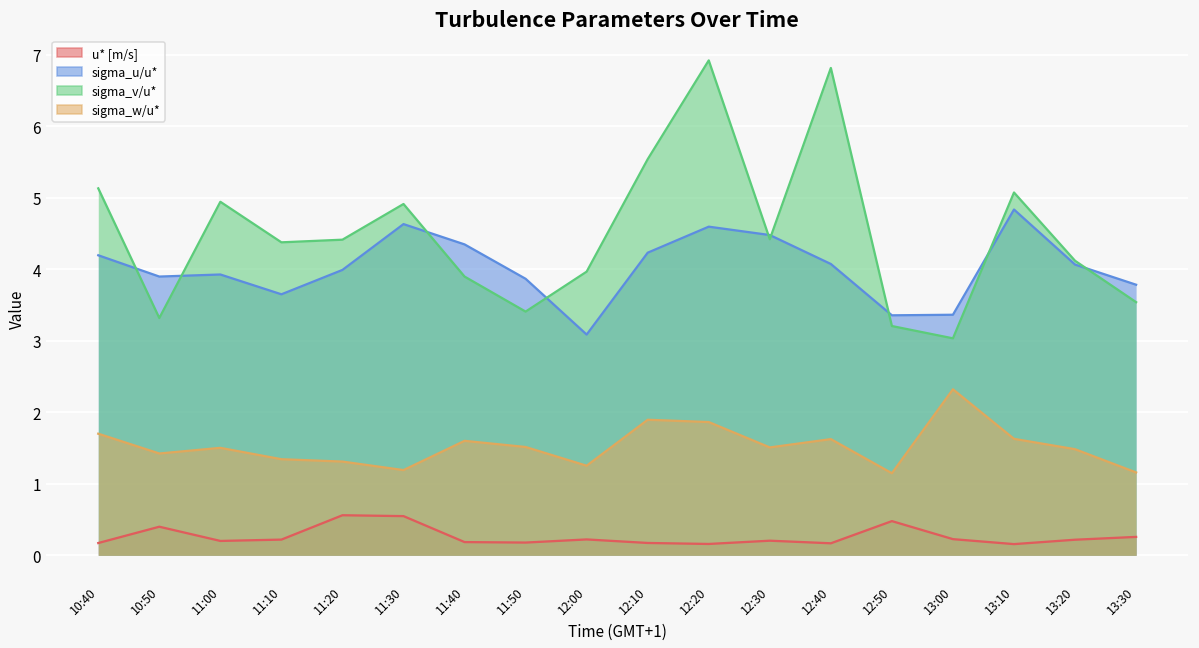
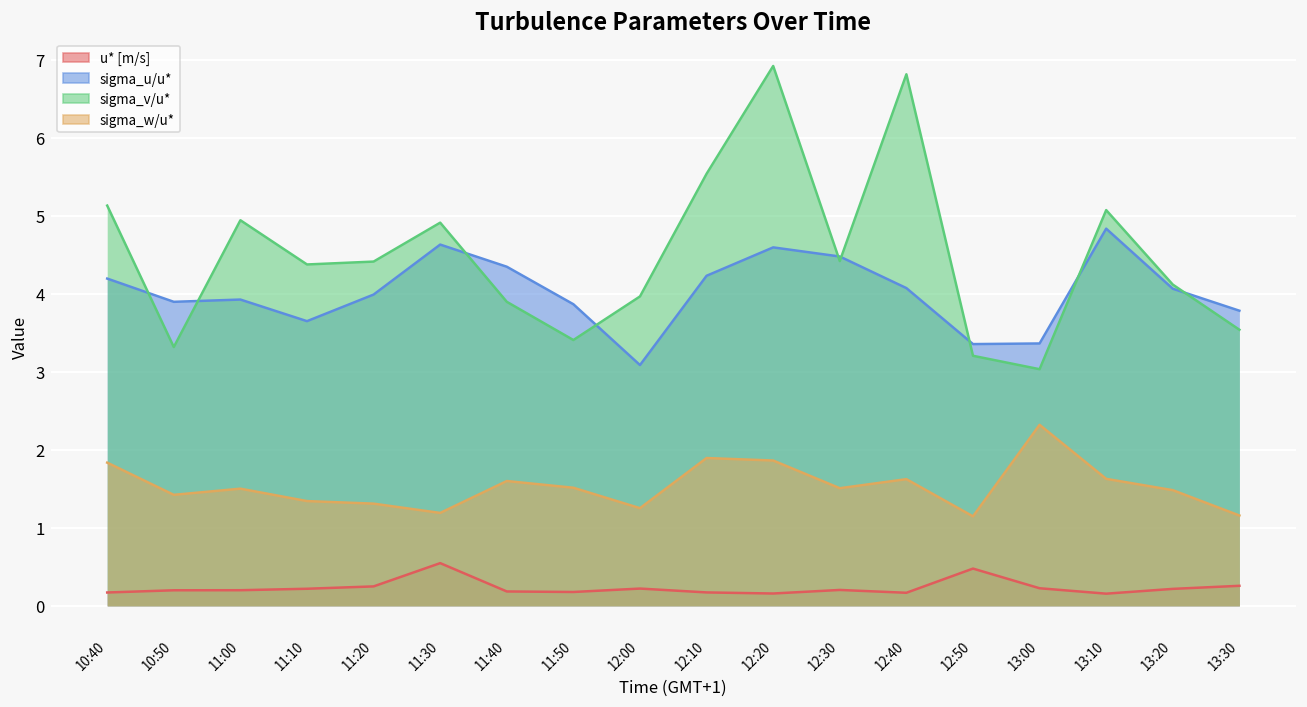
sigma_w/u*, 10:40: 1.7 -> 1.8
u* [m/s], 10:50: 0.4 -> 0.2
u* [m/s], 11:20: 0.6 -> 0.2
